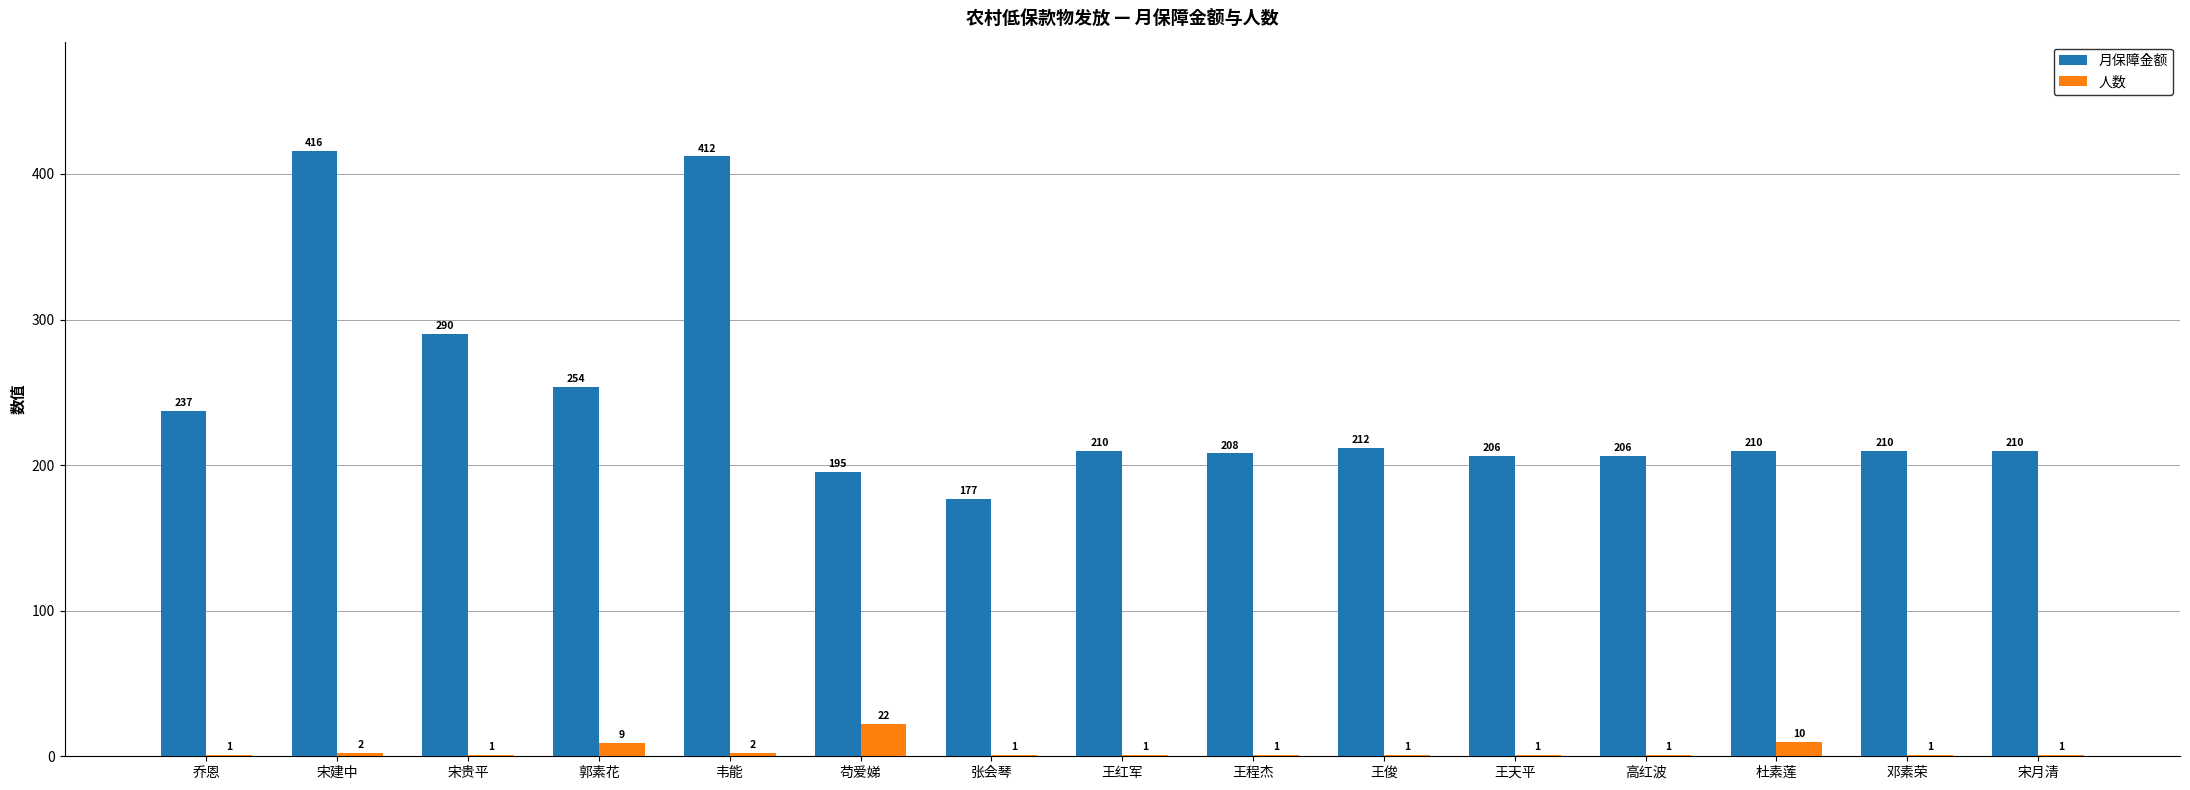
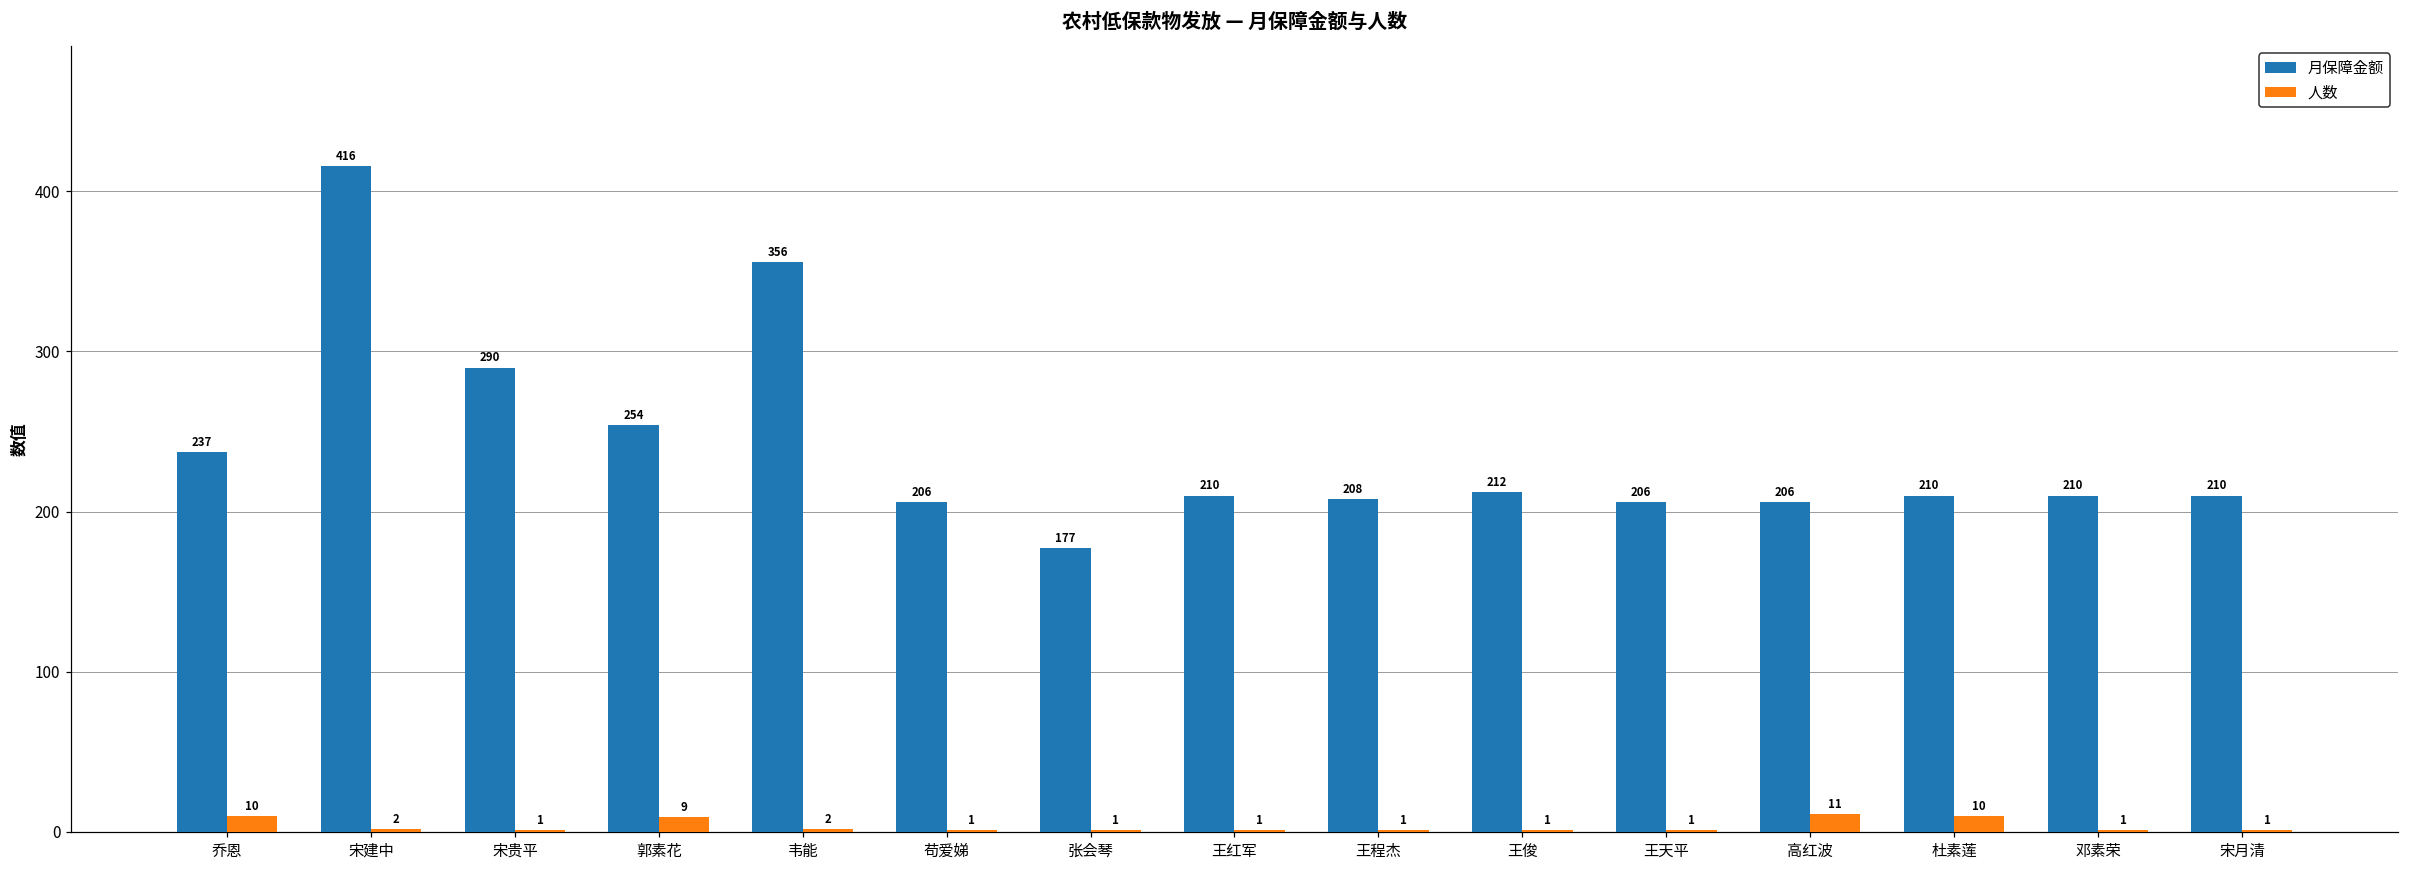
人数, 乔恩: 1 -> 10
月保障金额, 韦能: 412 -> 356
月保障金额, 苟爱娣: 195 -> 206
人数, 苟爱娣: 22 -> 1
人数, 高红波: 1 -> 11
